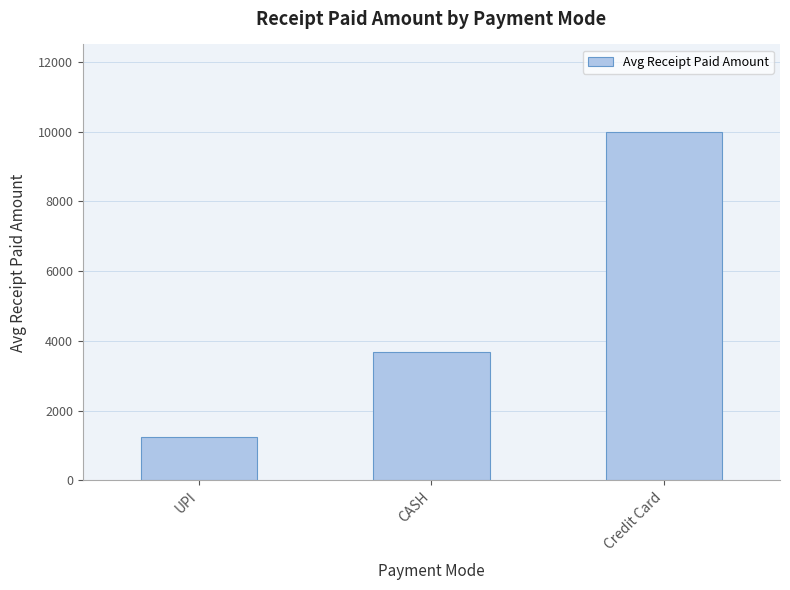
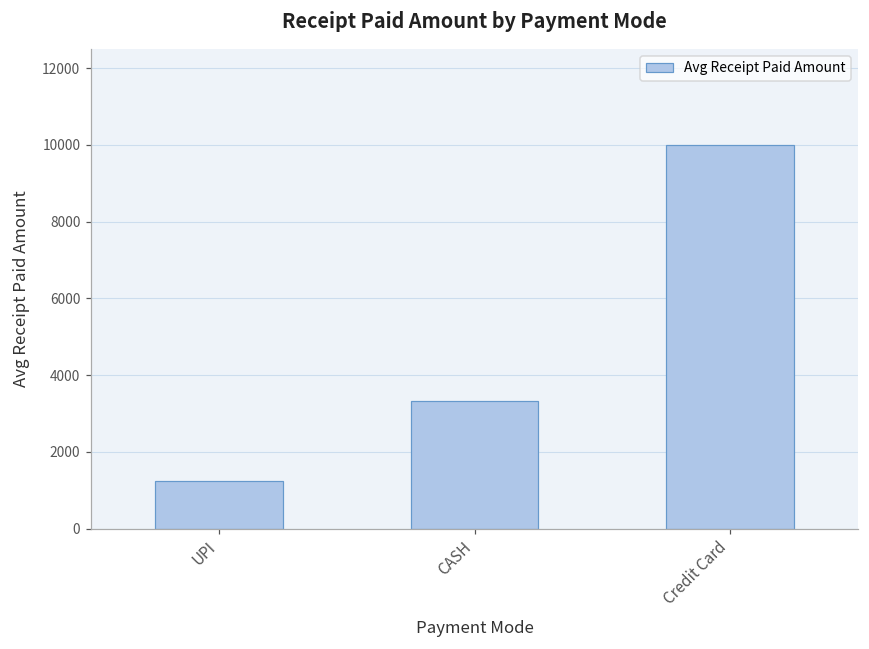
CASH: 3700 -> 3300
